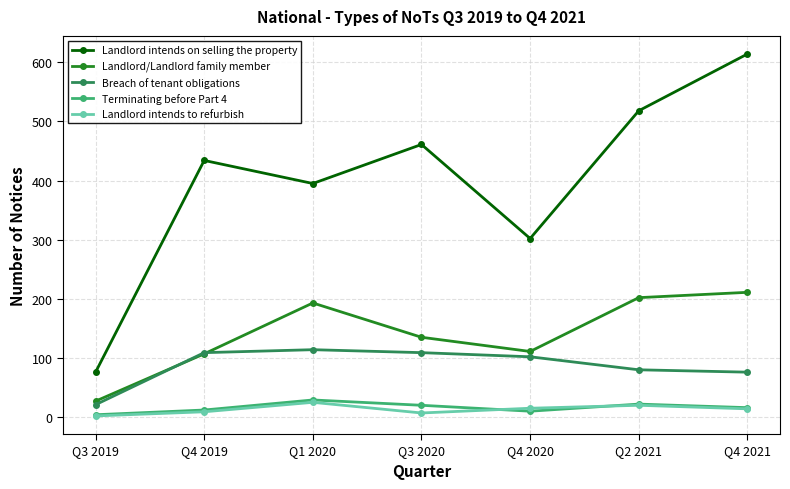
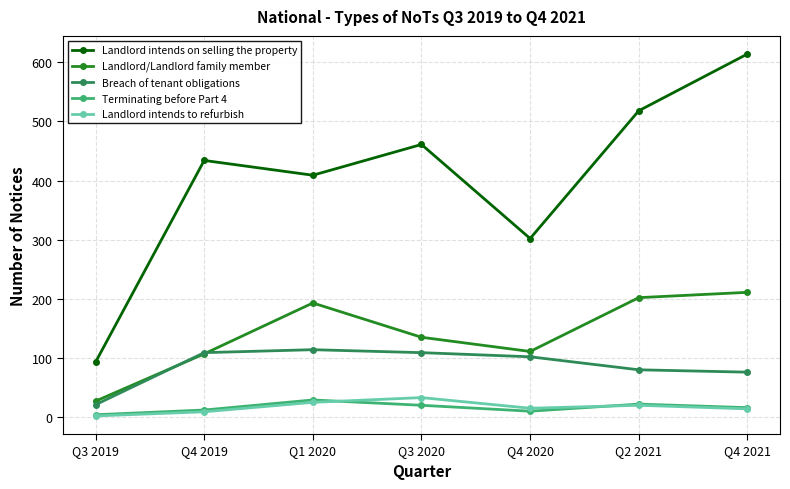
Landlord intends on selling the property, Q3 2019: 80 -> 90
Landlord intends on selling the property, Q1 2020: 400 -> 410
Landlord intends to refurbish, Q3 2020: 10 -> 30
